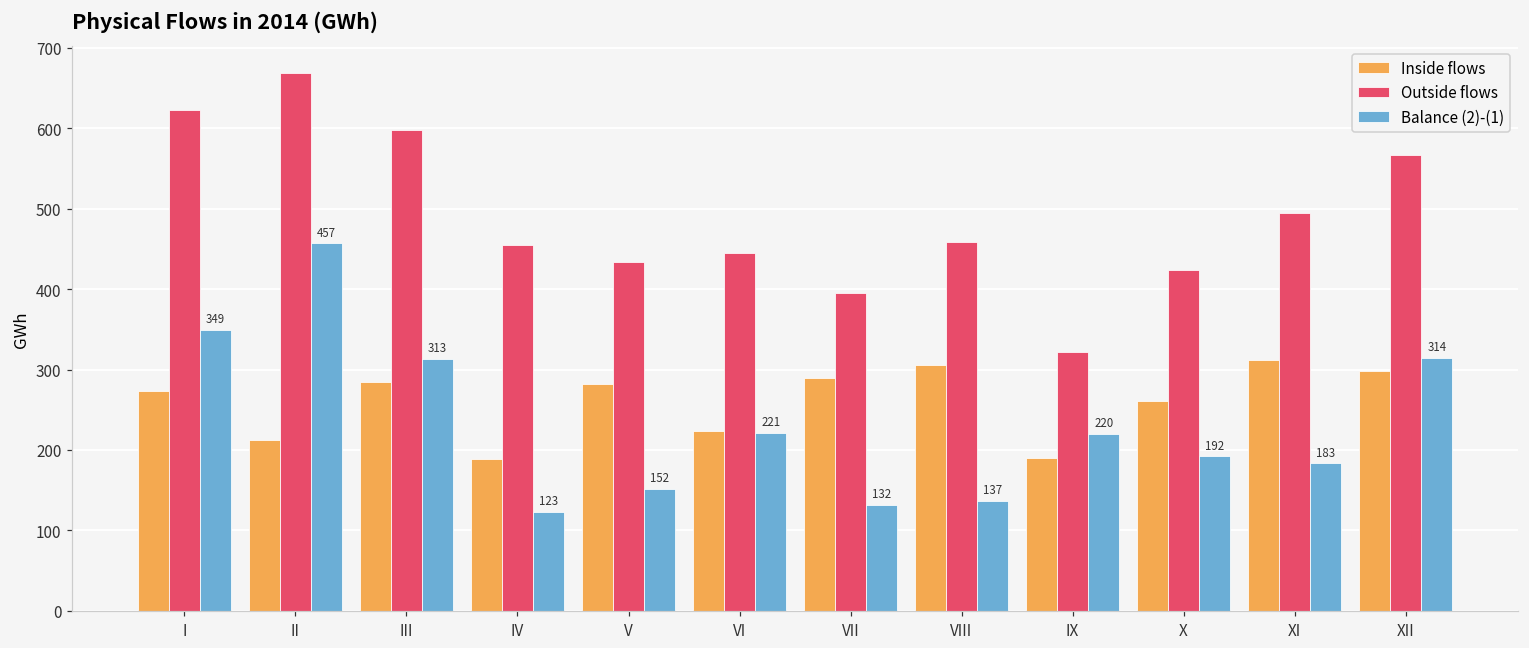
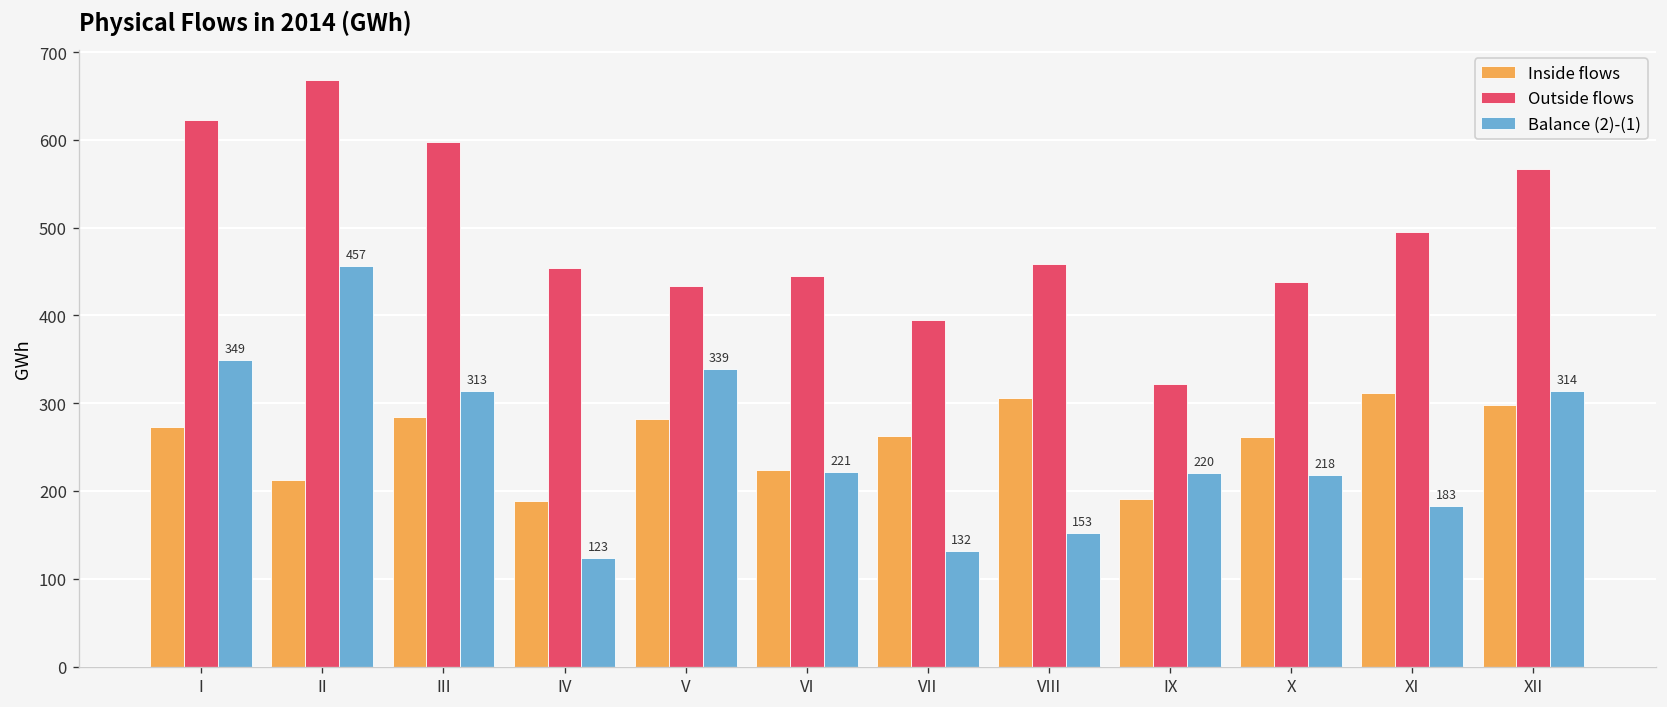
Balance (2)-(1), V: 152 -> 339
Inside flows, VII: 290 -> 260
Balance (2)-(1), VIII: 137 -> 153
Outside flows, X: 420 -> 440
Balance (2)-(1), X: 192 -> 218
